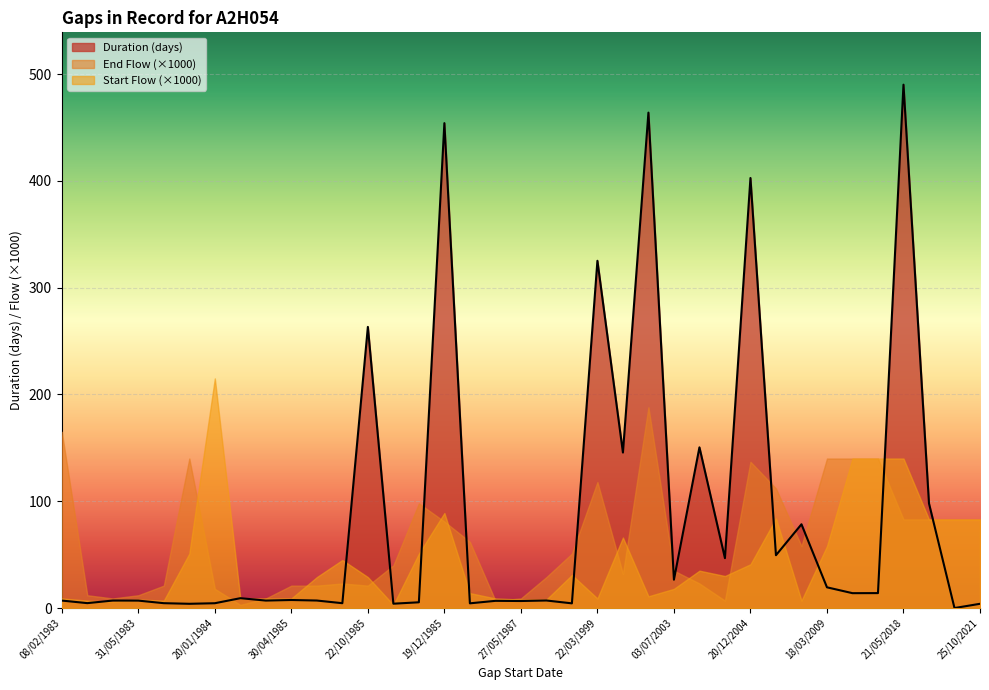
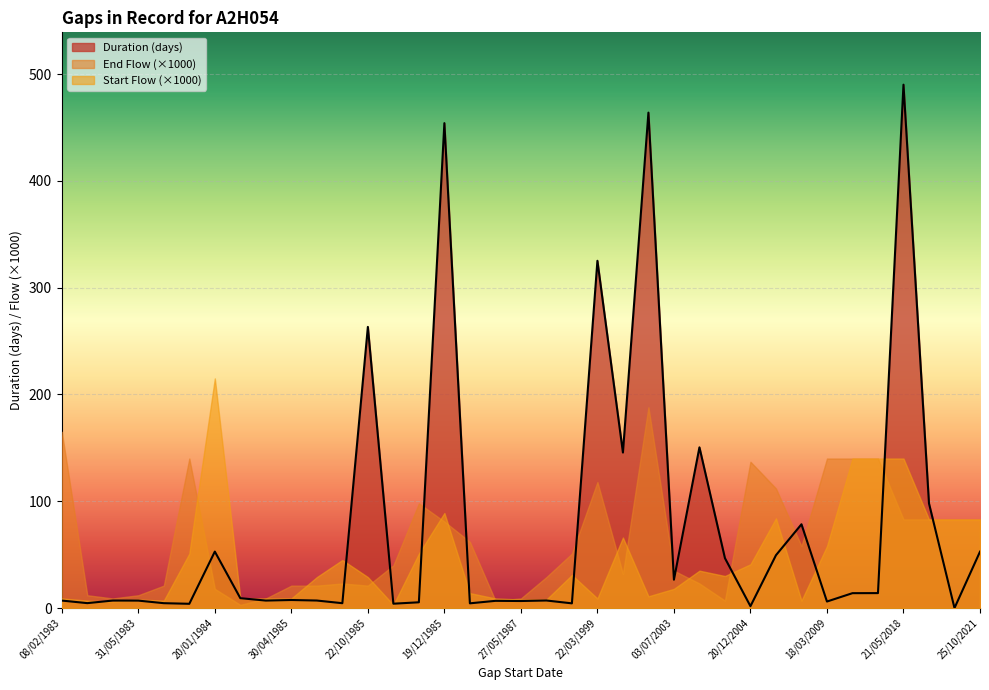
Duration (days), 20/01/1984: 5 -> 53
Duration (days), 20/12/2004: 403 -> 2
Duration (days), 18/03/2009: 19 -> 6
Duration (days), 25/10/2021: 4 -> 53
